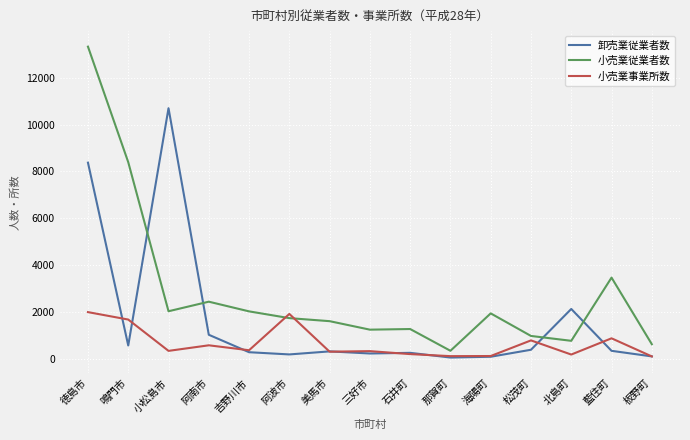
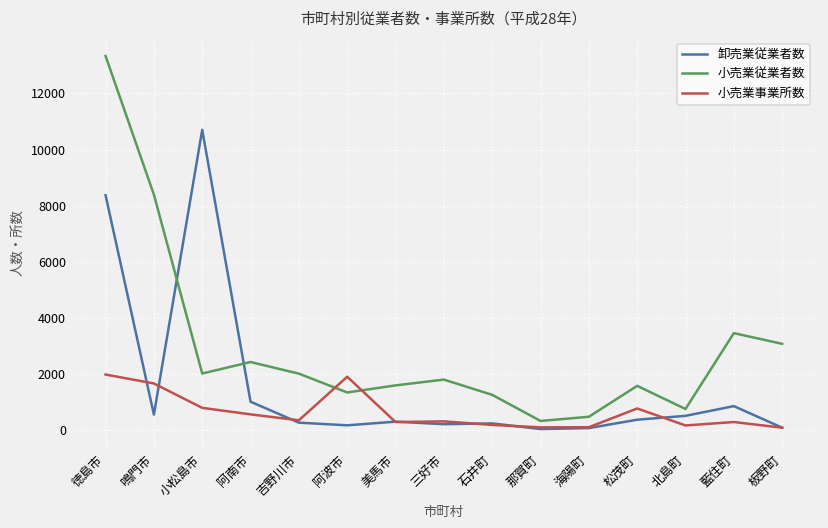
小売業事業所数, 小松島市: 300 -> 800
小売業従業者数, 阿波市: 1700 -> 1300
小売業従業者数, 三好市: 1200 -> 1800
小売業従業者数, 海陽町: 1900 -> 500
小売業従業者数, 松茂町: 1000 -> 1600
卸売業従業者数, 北島町: 2100 -> 500
卸売業従業者数, 藍住町: 300 -> 900
小売業事業所数, 藍住町: 900 -> 300
小売業従業者数, 板野町: 600 -> 3100
